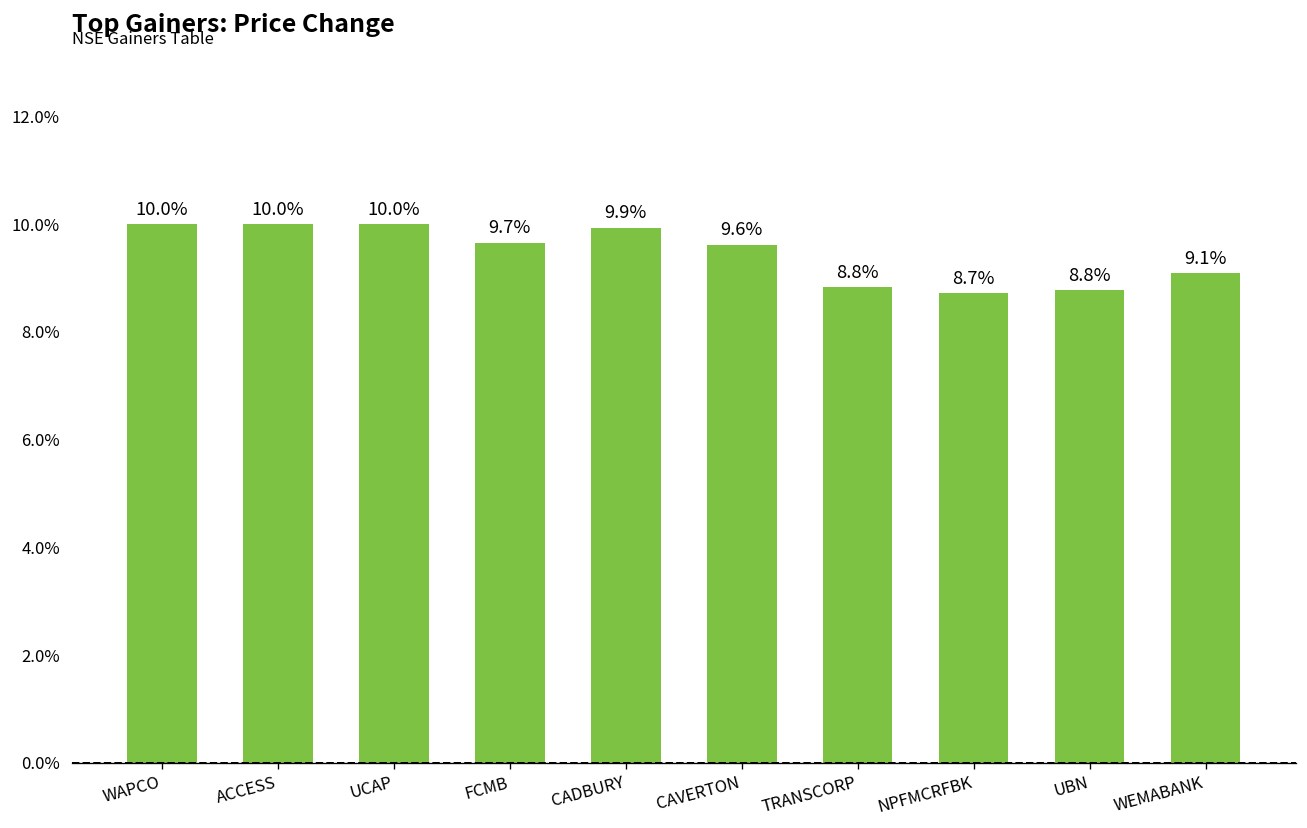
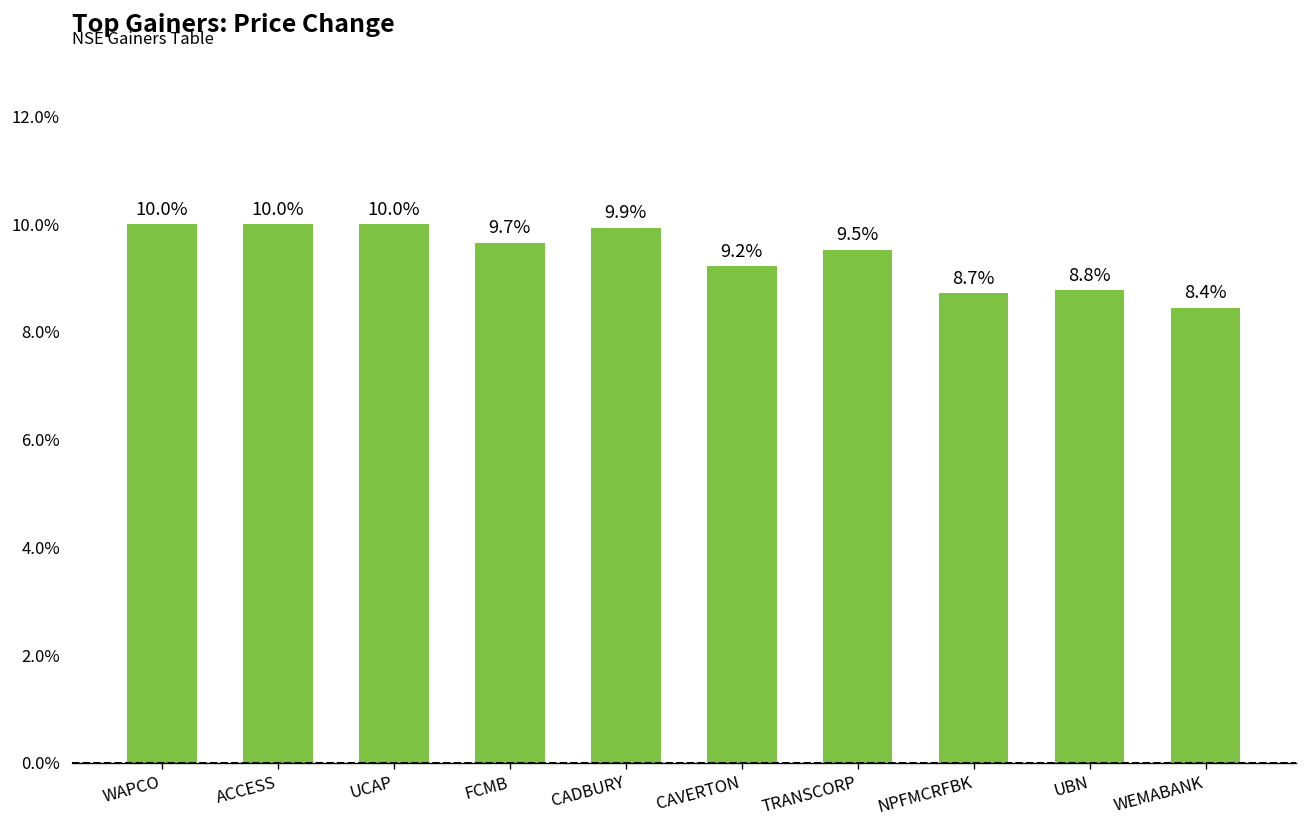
CAVERTON: 9.6% -> 9.2%
TRANSCORP: 8.8% -> 9.5%
WEMABANK: 9.1% -> 8.4%
